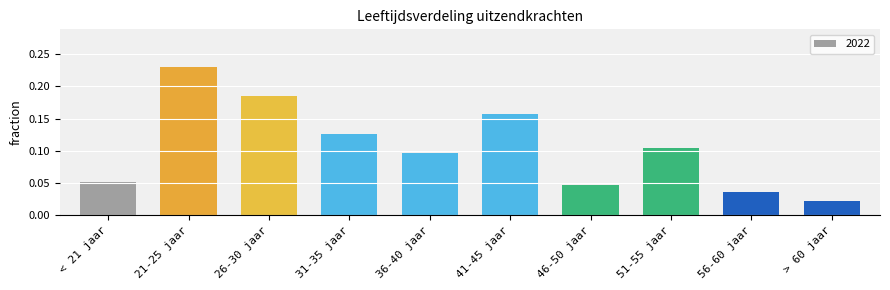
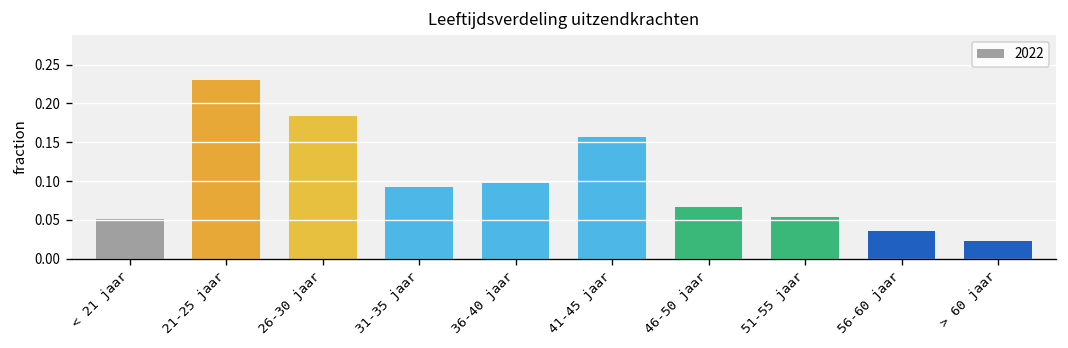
31-35 jaar: 0.13 -> 0.09
46-50 jaar: 0.05 -> 0.07
51-55 jaar: 0.10 -> 0.05
